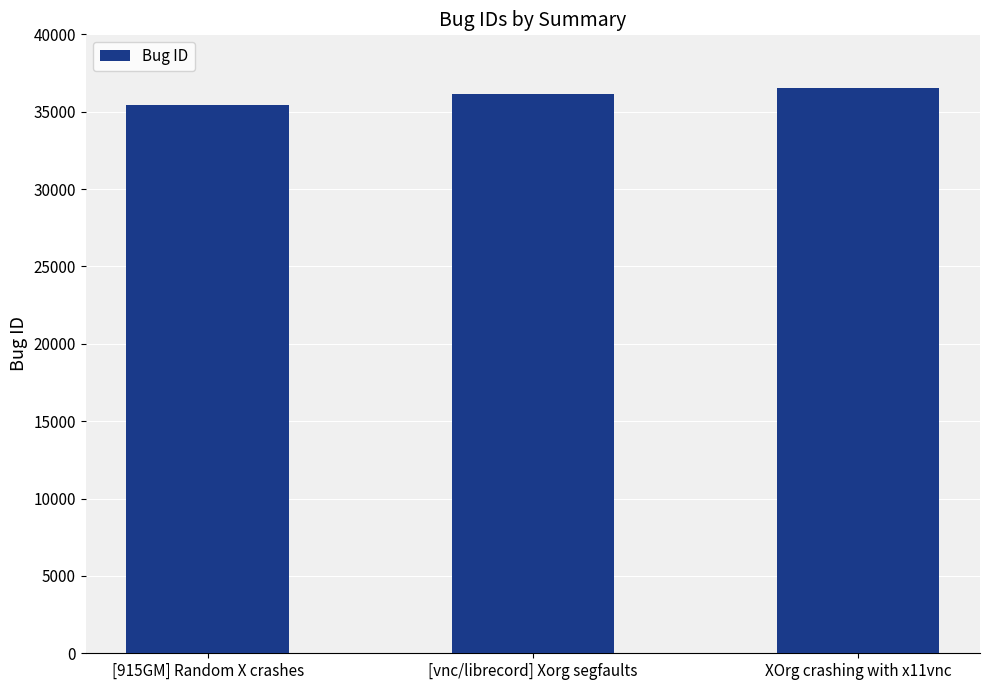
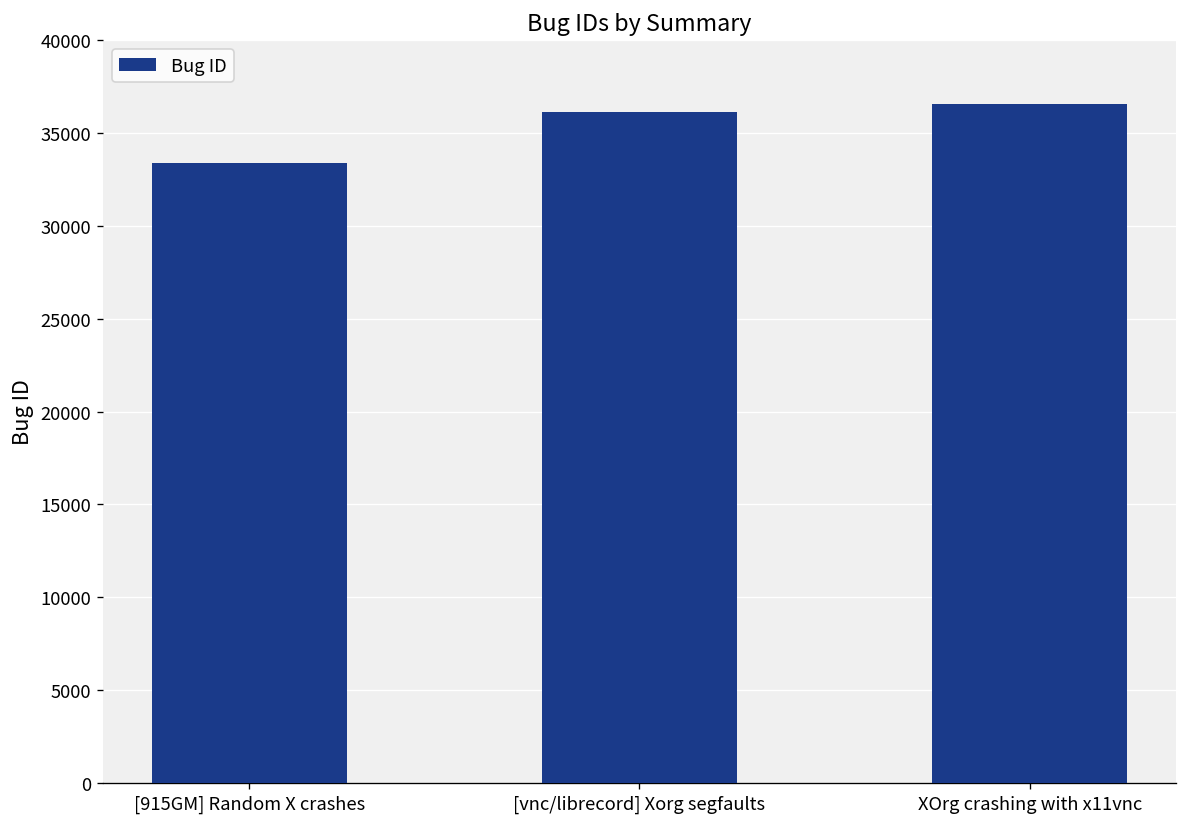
[915GM] Random X crashes: 35400 -> 33400
